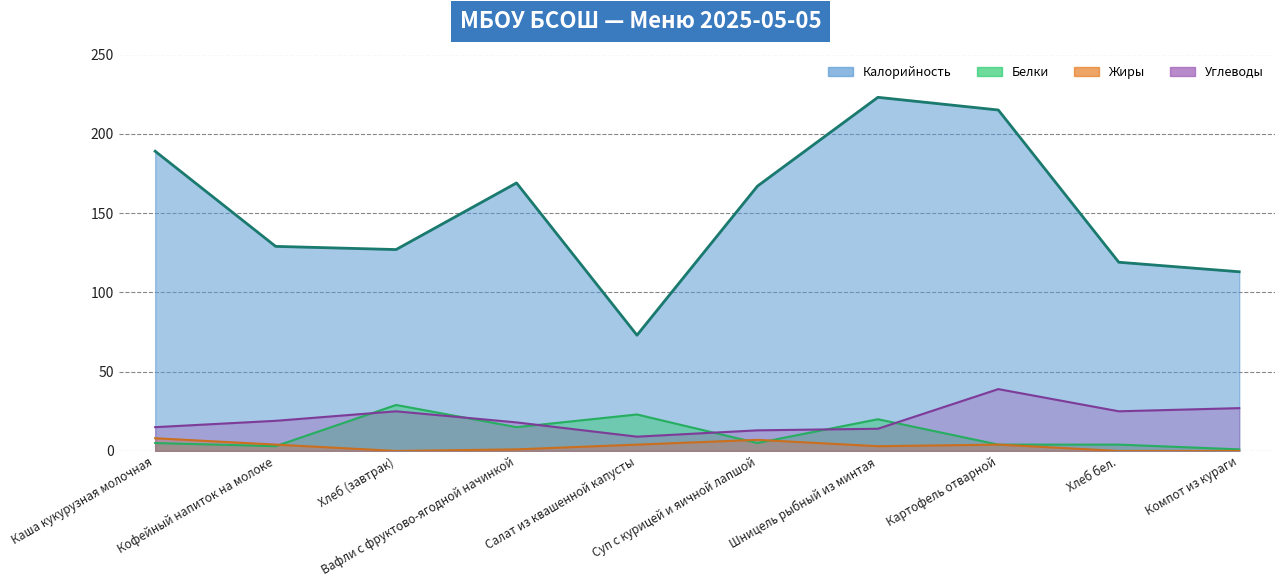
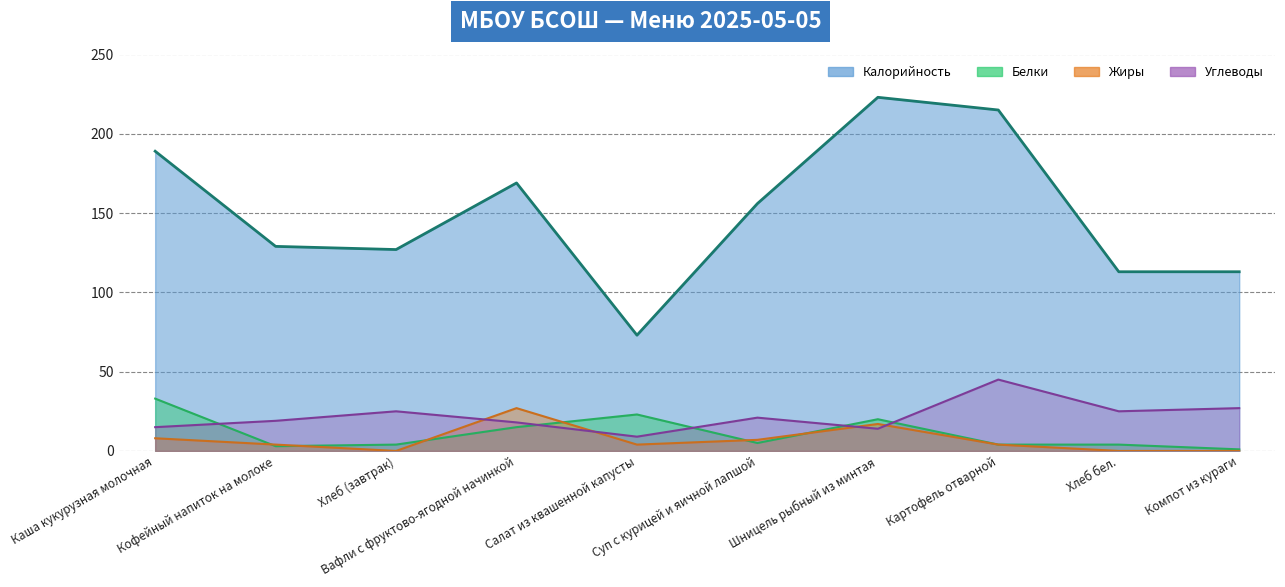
Белки, Каша кукурузная молочная: 5 -> 33
Белки, Хлеб (завтрак): 29 -> 4
Жиры, Вафли с фруктово-ягодной начинкой: 1 -> 27
Калорийность, Суп с курицей и яичной лапшой: 167 -> 156
Углеводы, Суп с курицей и яичной лапшой: 13 -> 21
Жиры, Шницель рыбный из минтая: 3 -> 17
Углеводы, Картофель отварной: 39 -> 45
Калорийность, Хлеб бел.: 119 -> 113
